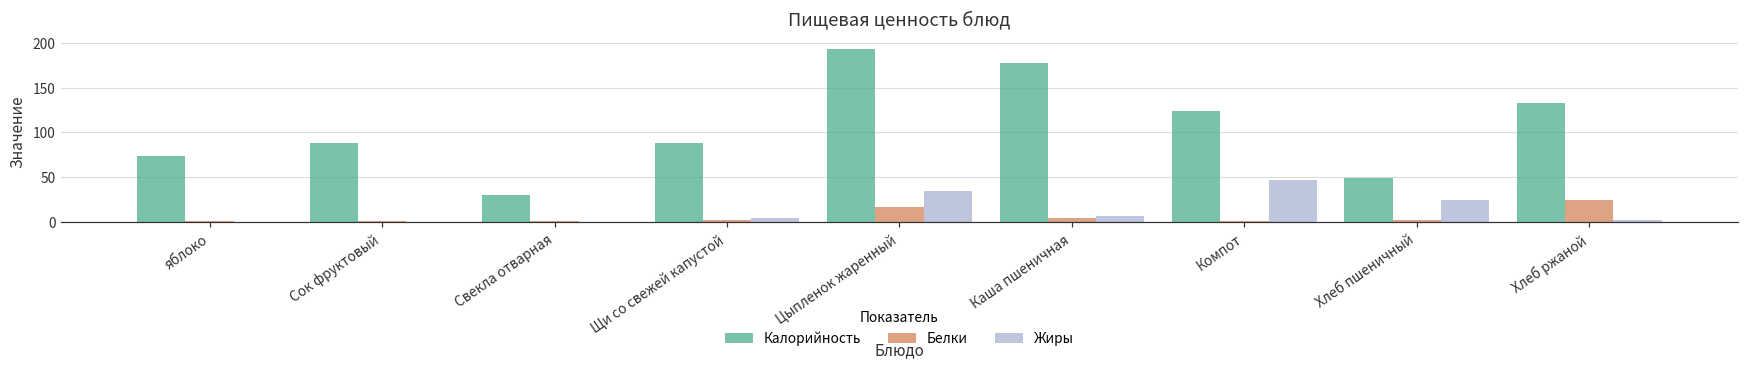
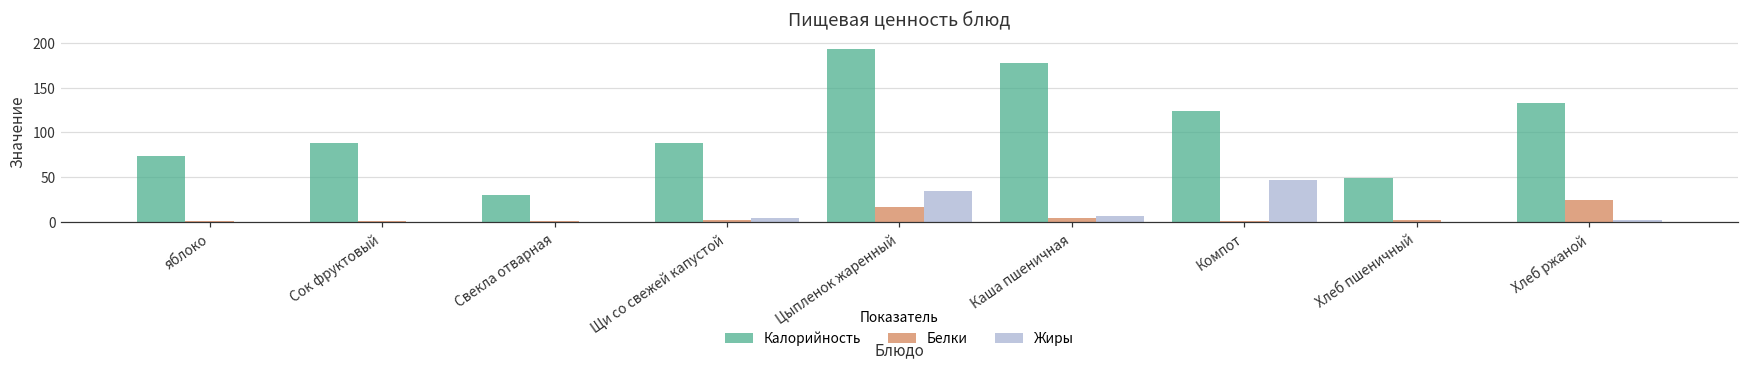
Жиры, Хлеб пшеничный: 20 -> 0
